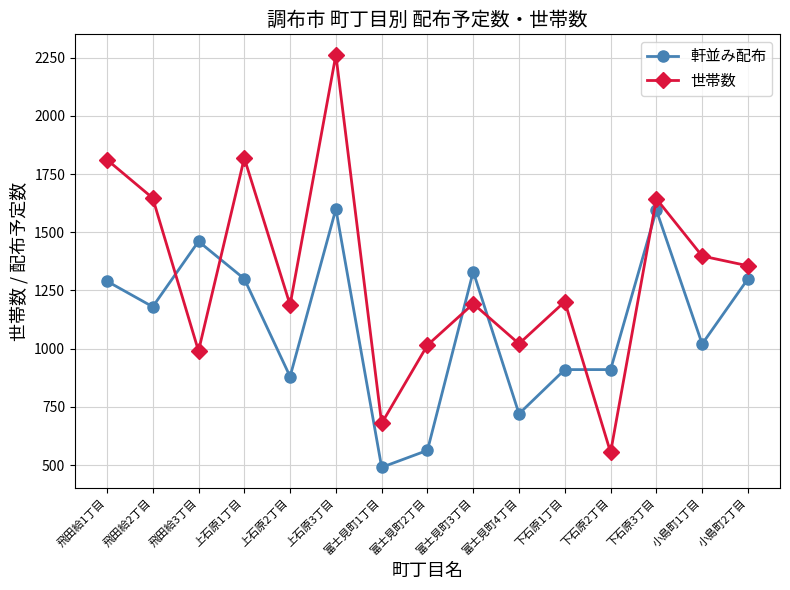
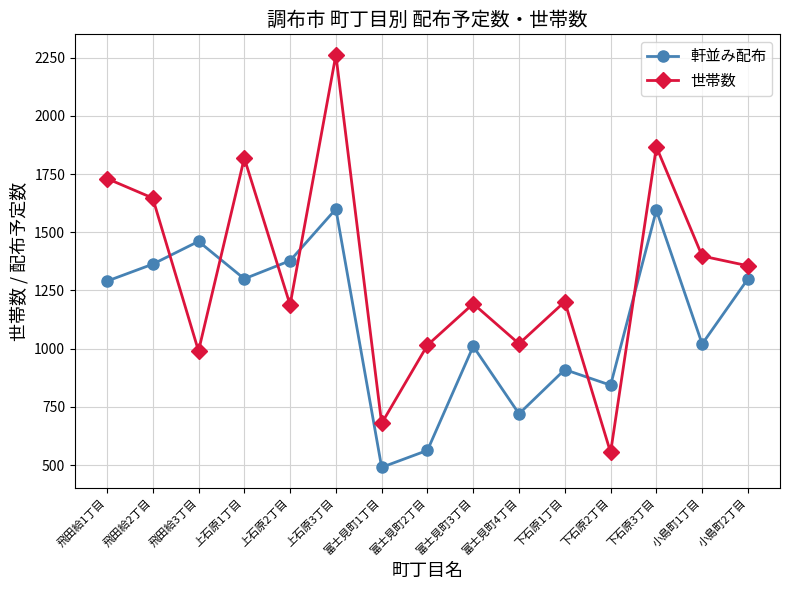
世帯数, 飛田給1丁目: 1810 -> 1730
軒並み配布, 飛田給2丁目: 1180 -> 1360
軒並み配布, 上石原2丁目: 880 -> 1380
軒並み配布, 富士見町3丁目: 1330 -> 1010
軒並み配布, 下石原2丁目: 910 -> 840
世帯数, 下石原3丁目: 1640 -> 1870
